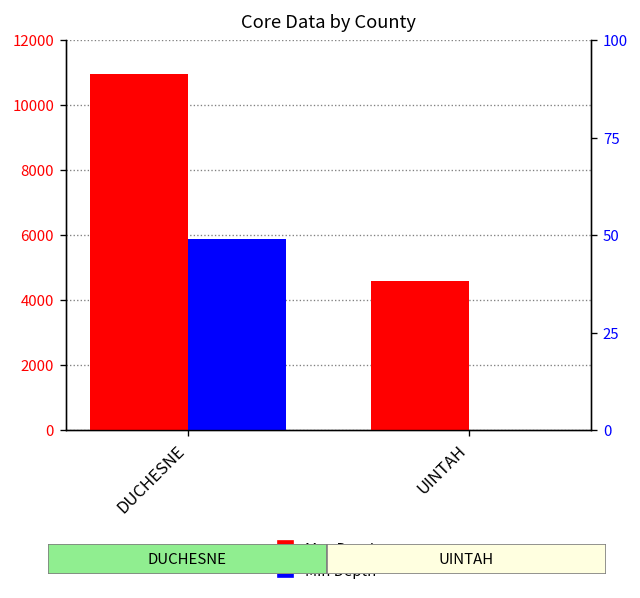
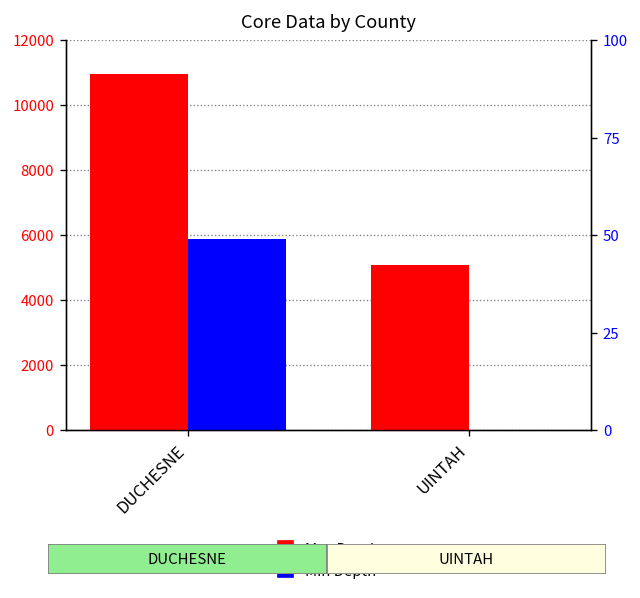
Max Depth, UINTAH: 4600 -> 5100
